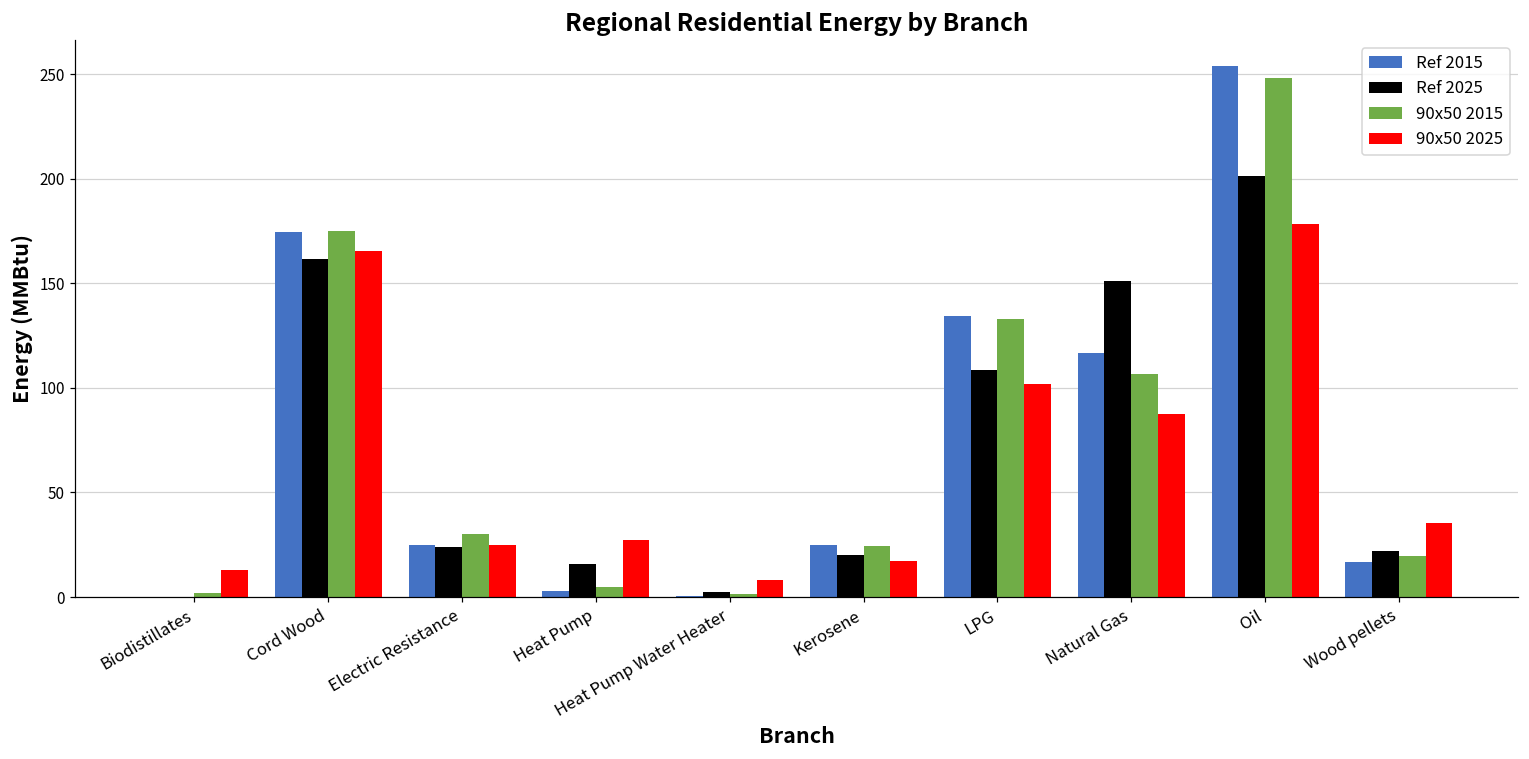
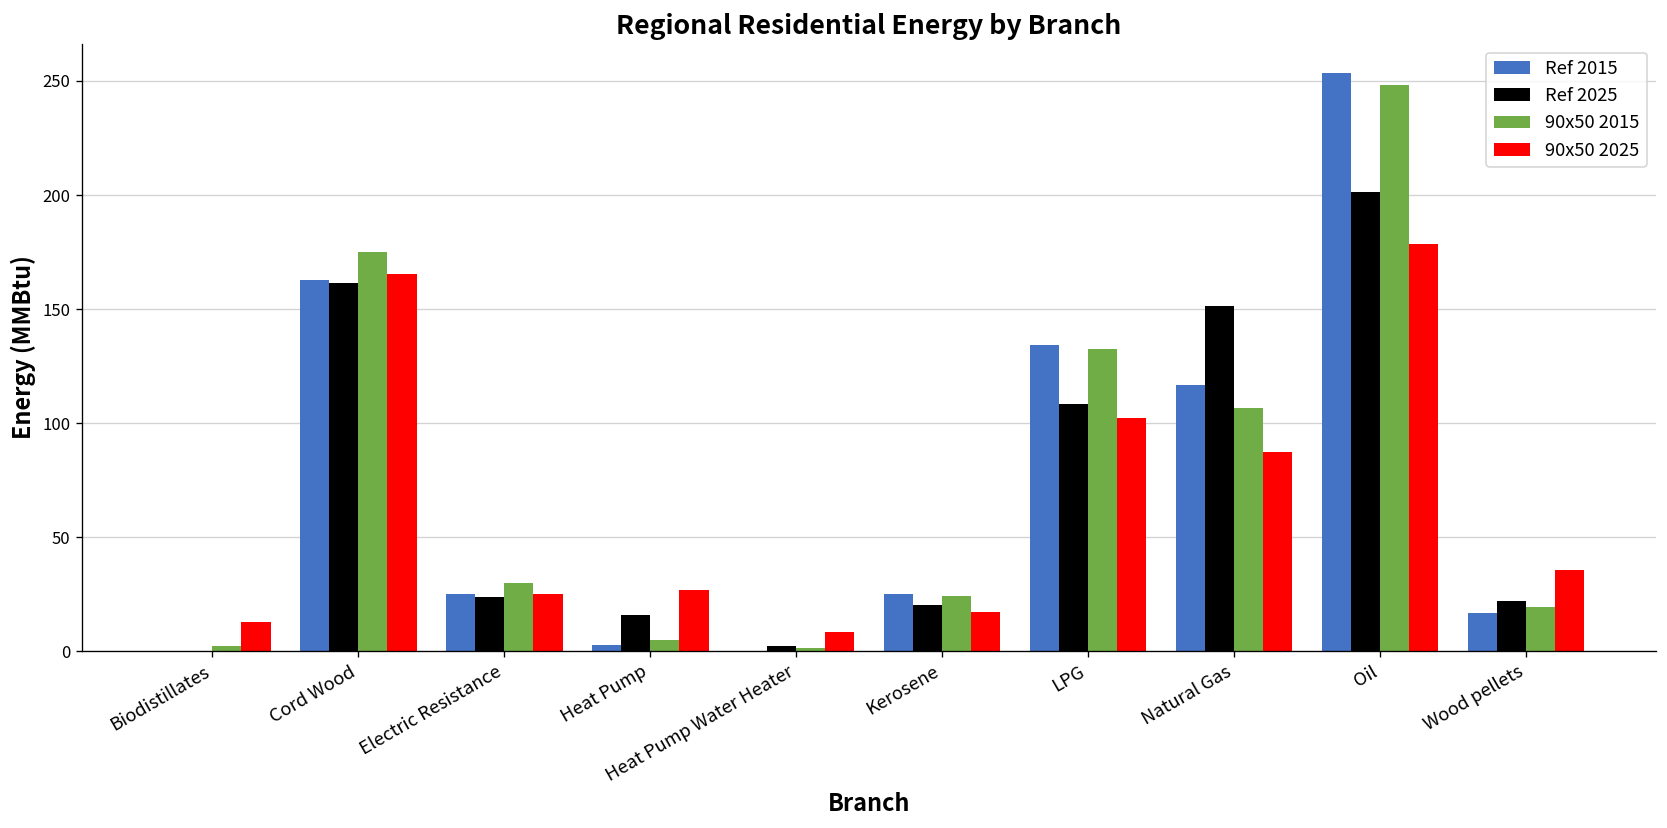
Ref 2015, Cord Wood: 175 -> 163
